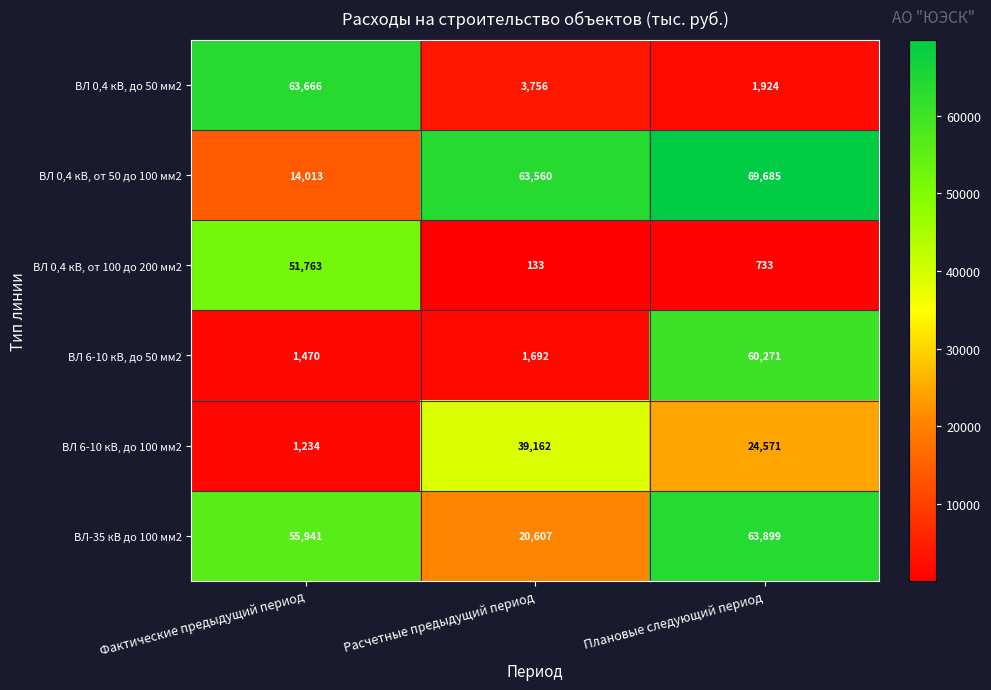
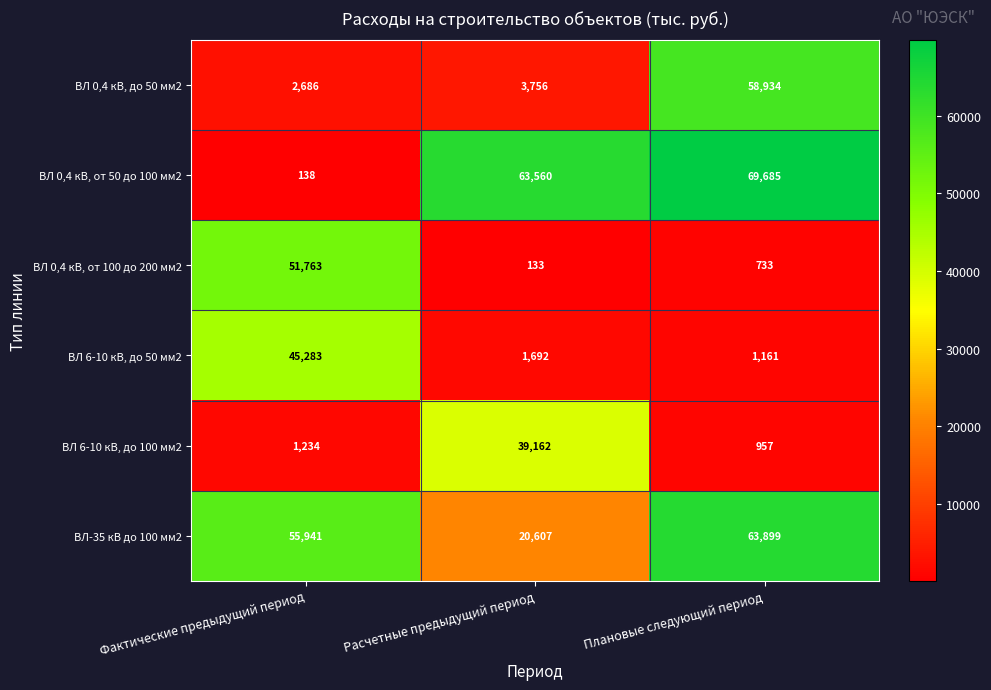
ВЛ 0,4 кВ, до 50 мм2, Фактические предыдущий период: 63,666 -> 2,686
ВЛ 0,4 кВ, до 50 мм2, Плановые следующий период: 1,924 -> 58,934
ВЛ 0,4 кВ, от 50 до 100 мм2, Фактические предыдущий период: 14,013 -> 138
ВЛ 6-10 кВ, до 50 мм2, Фактические предыдущий период: 1,470 -> 45,283
ВЛ 6-10 кВ, до 50 мм2, Плановые следующий период: 60,271 -> 1,161
ВЛ 6-10 кВ, до 100 мм2, Плановые следующий период: 24,571 -> 957
